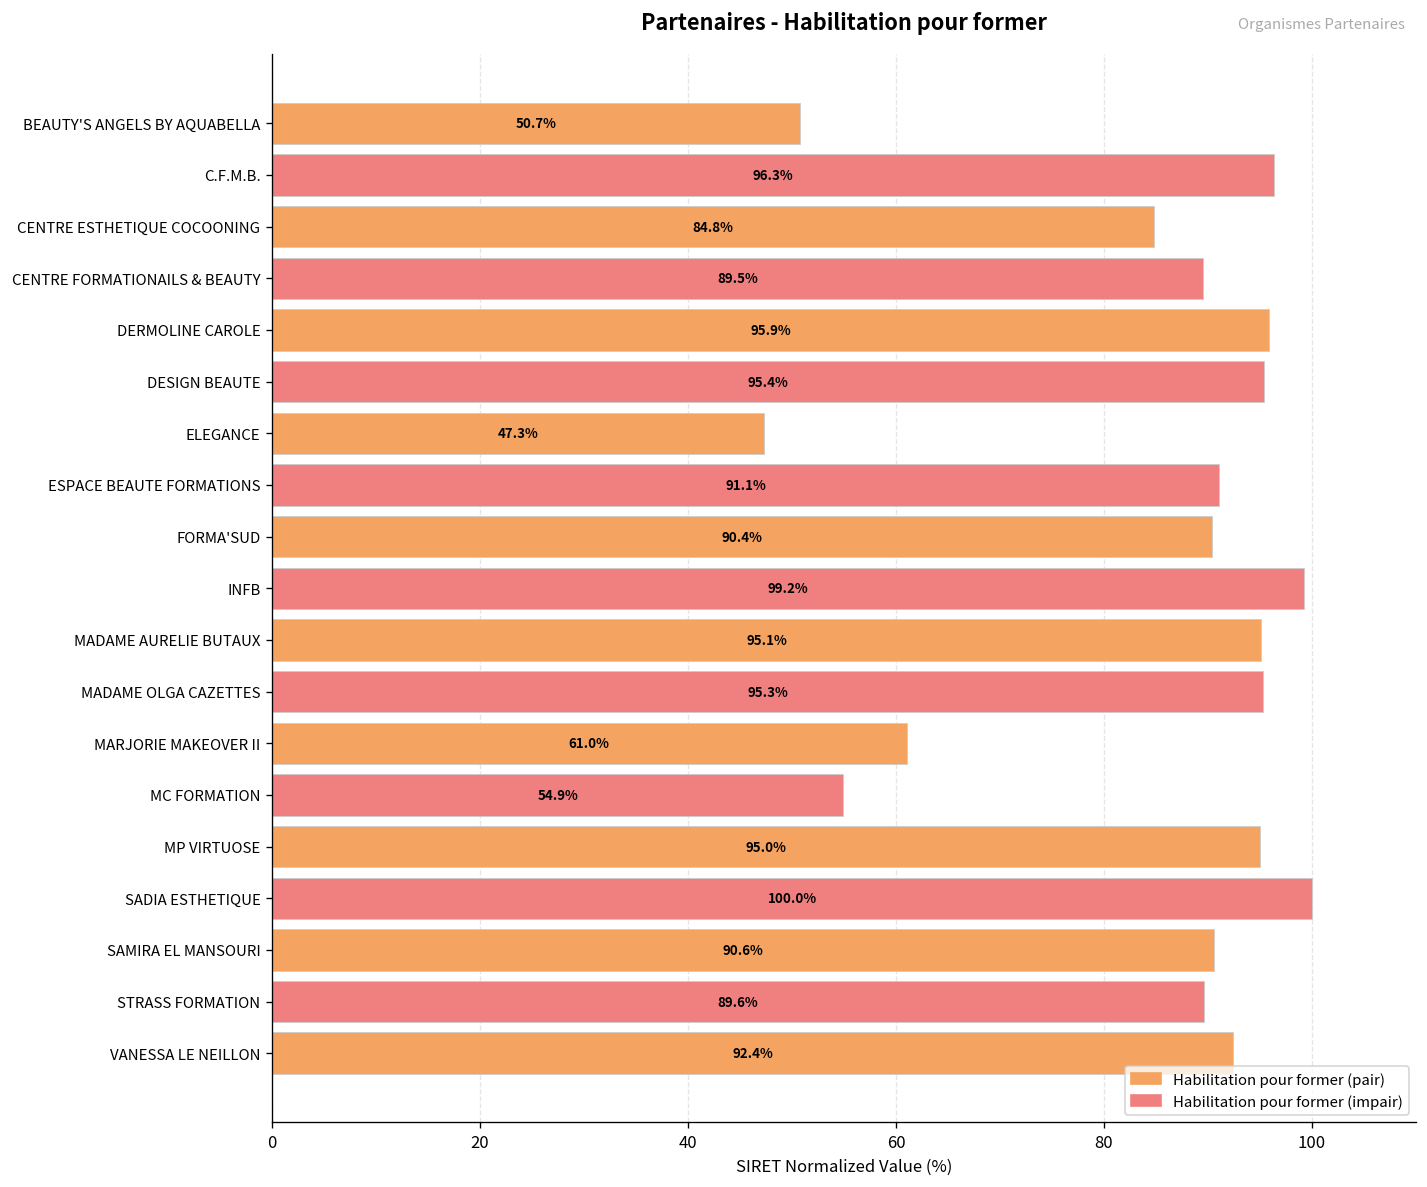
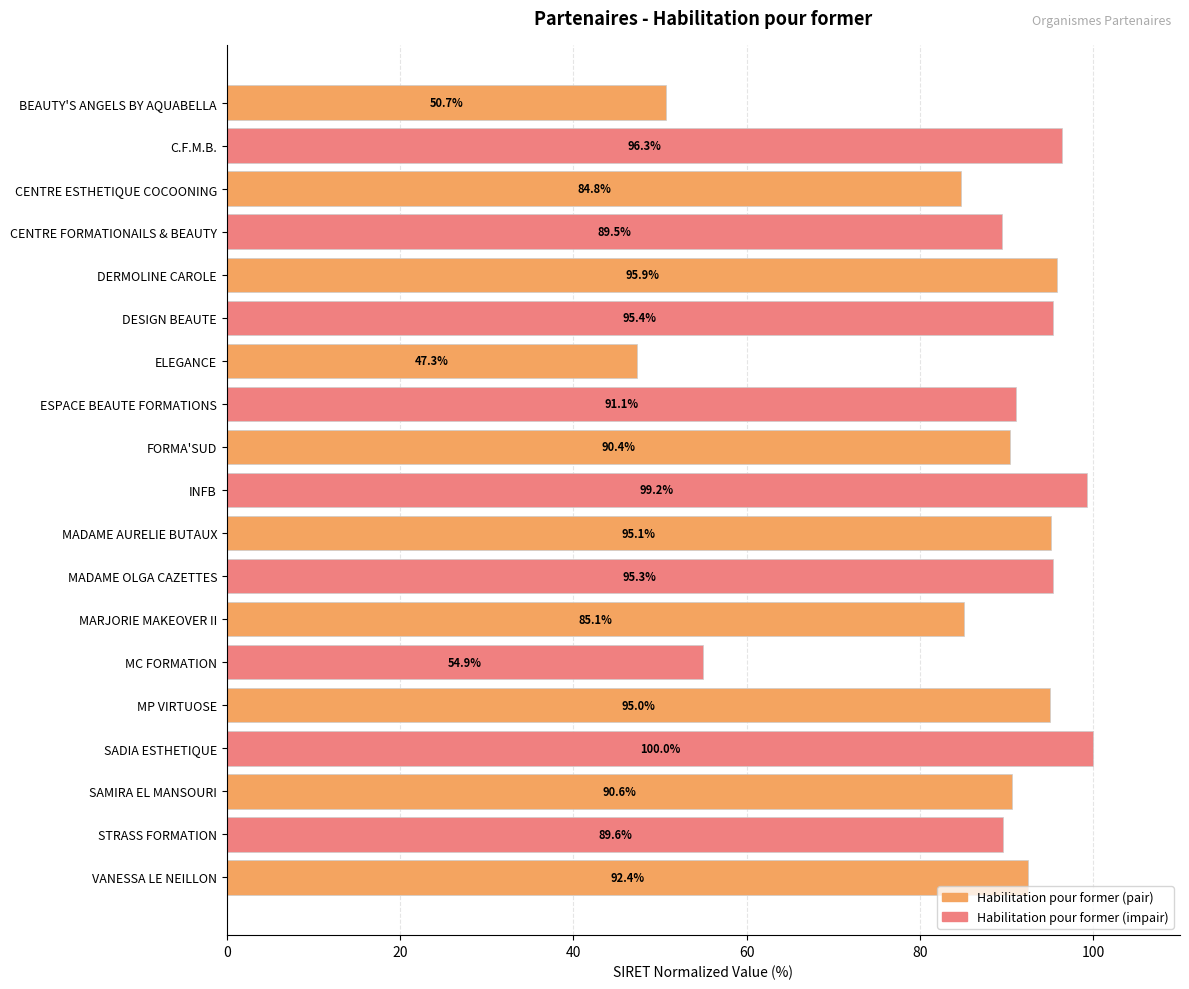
MARJORIE MAKEOVER II: 61.0% -> 85.1%
